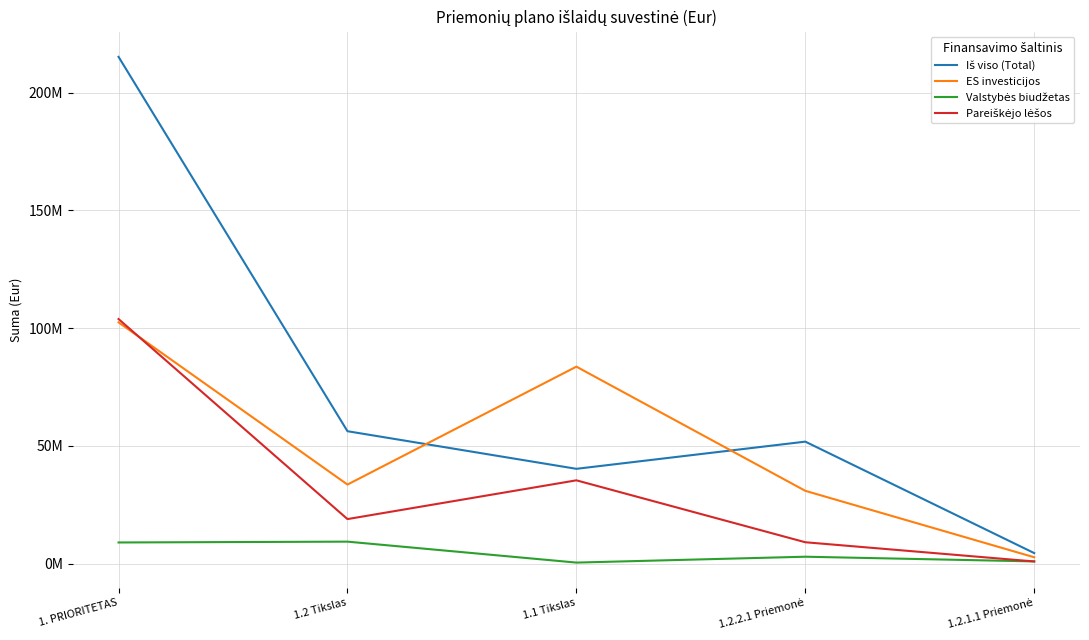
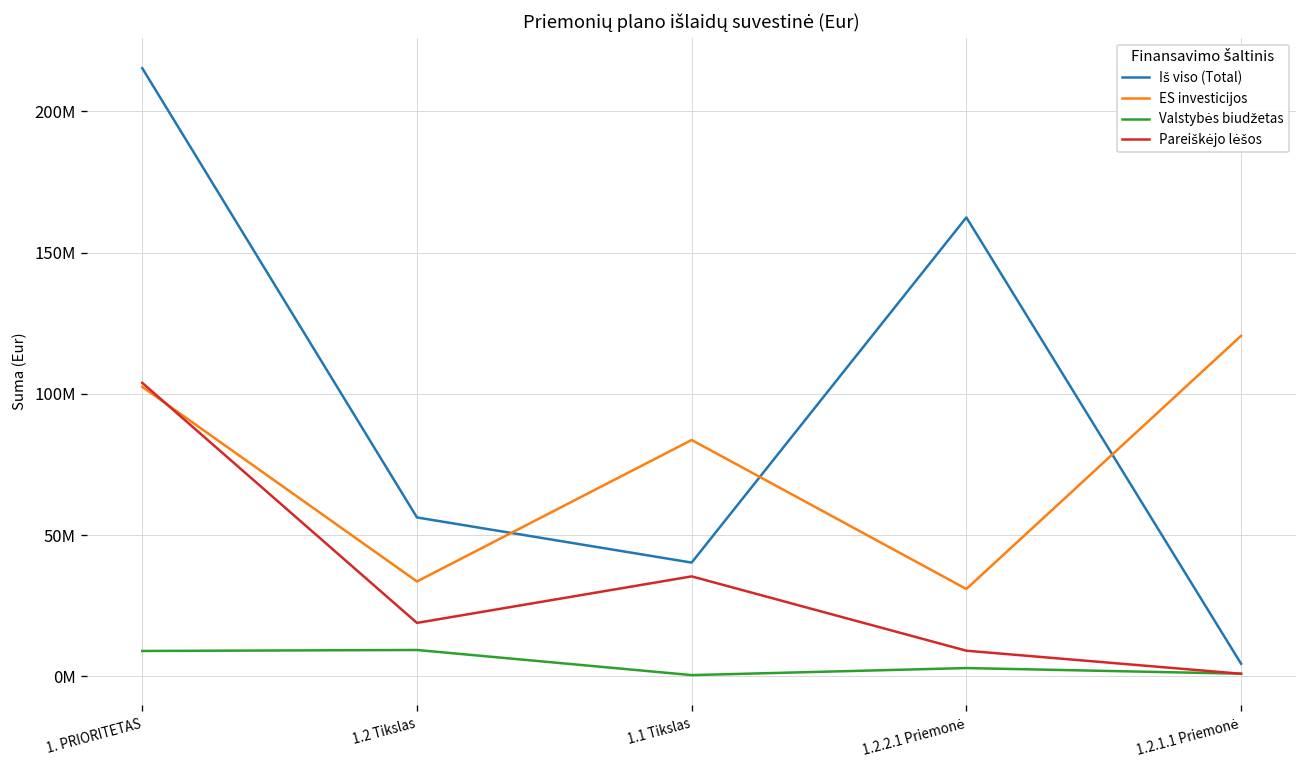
Iš viso (Total), 1.2.2.1 Priemonė: 52000000 -> 162000000
ES investicijos, 1.2.1.1 Priemonė: 3000000 -> 121000000
